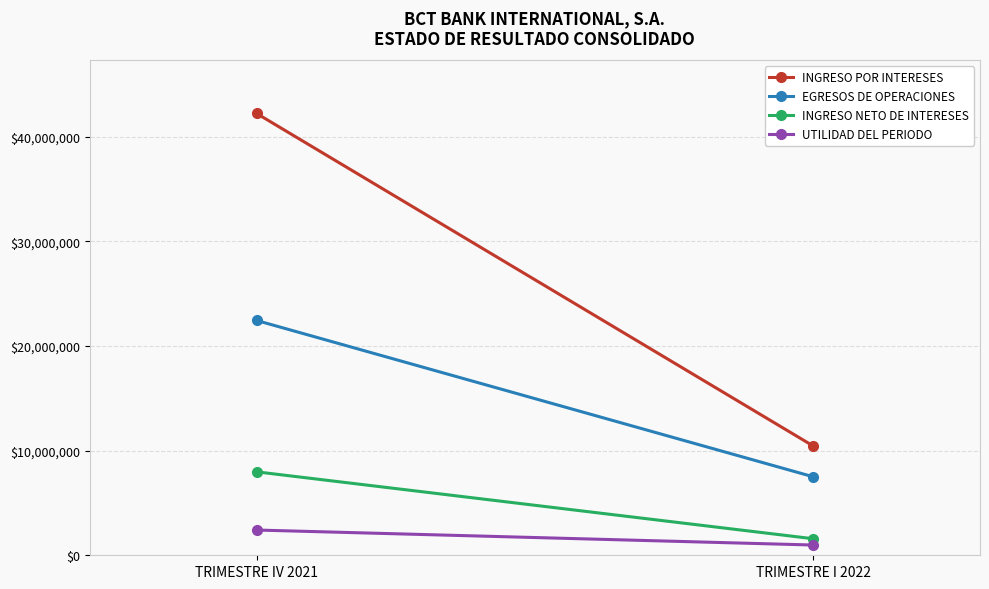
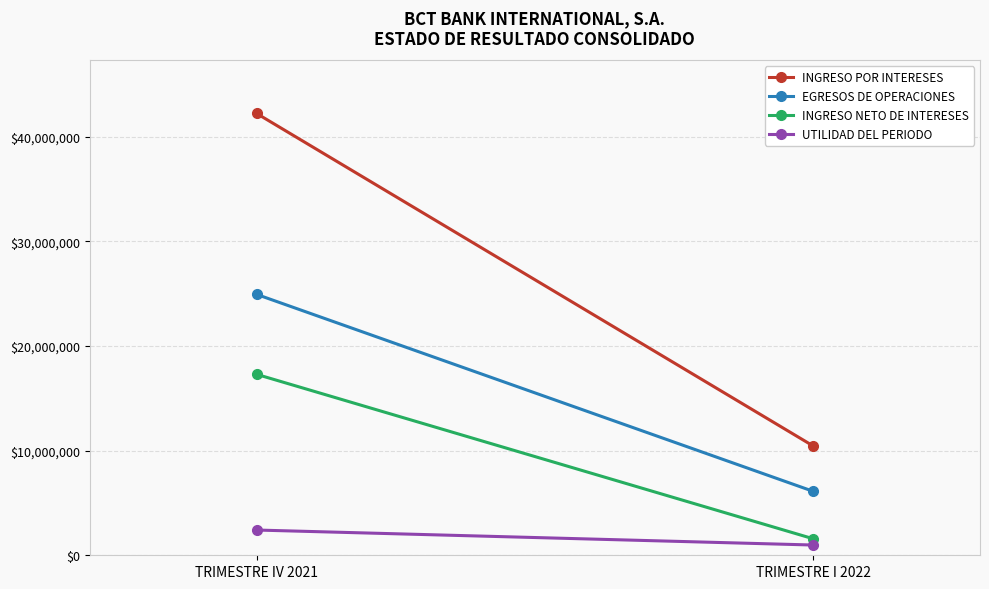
EGRESOS DE OPERACIONES, TRIMESTRE IV 2021: $22,400,000 -> $24,900,000
INGRESO NETO DE INTERESES, TRIMESTRE IV 2021: $8,000,000 -> $17,300,000
EGRESOS DE OPERACIONES, TRIMESTRE I 2022: $7,500,000 -> $6,100,000
